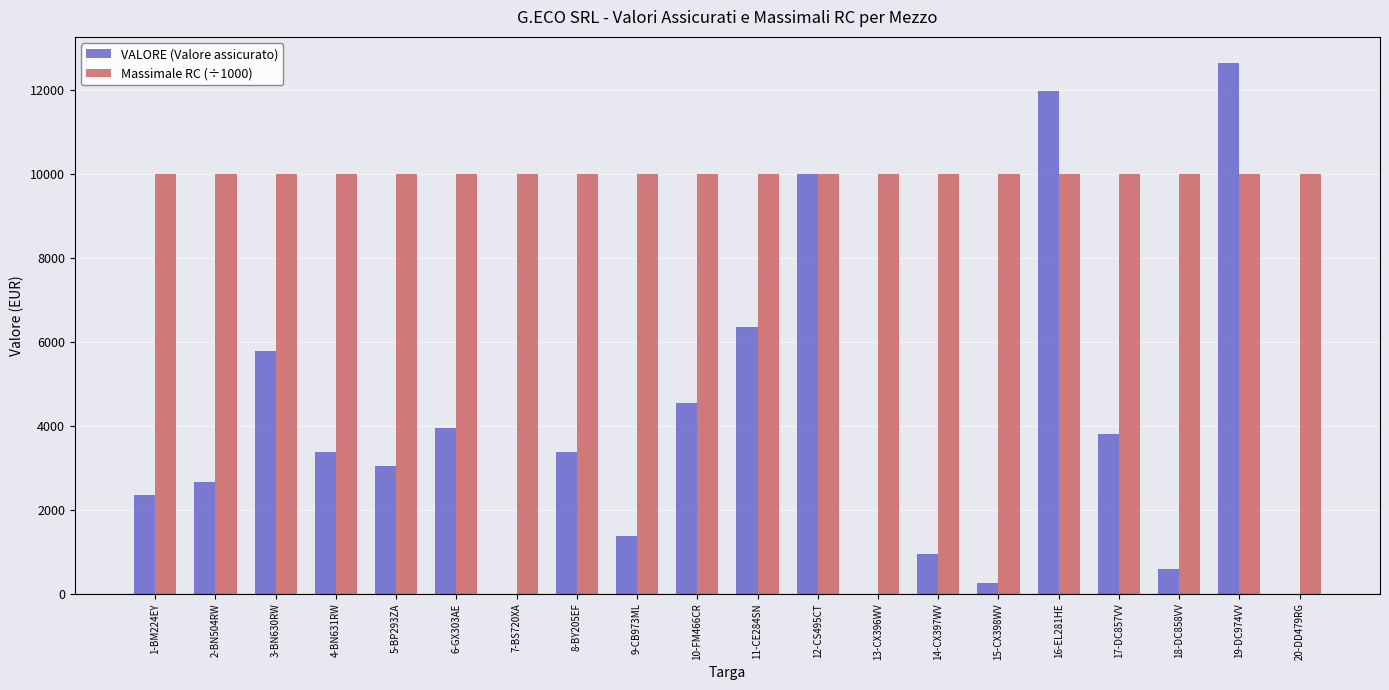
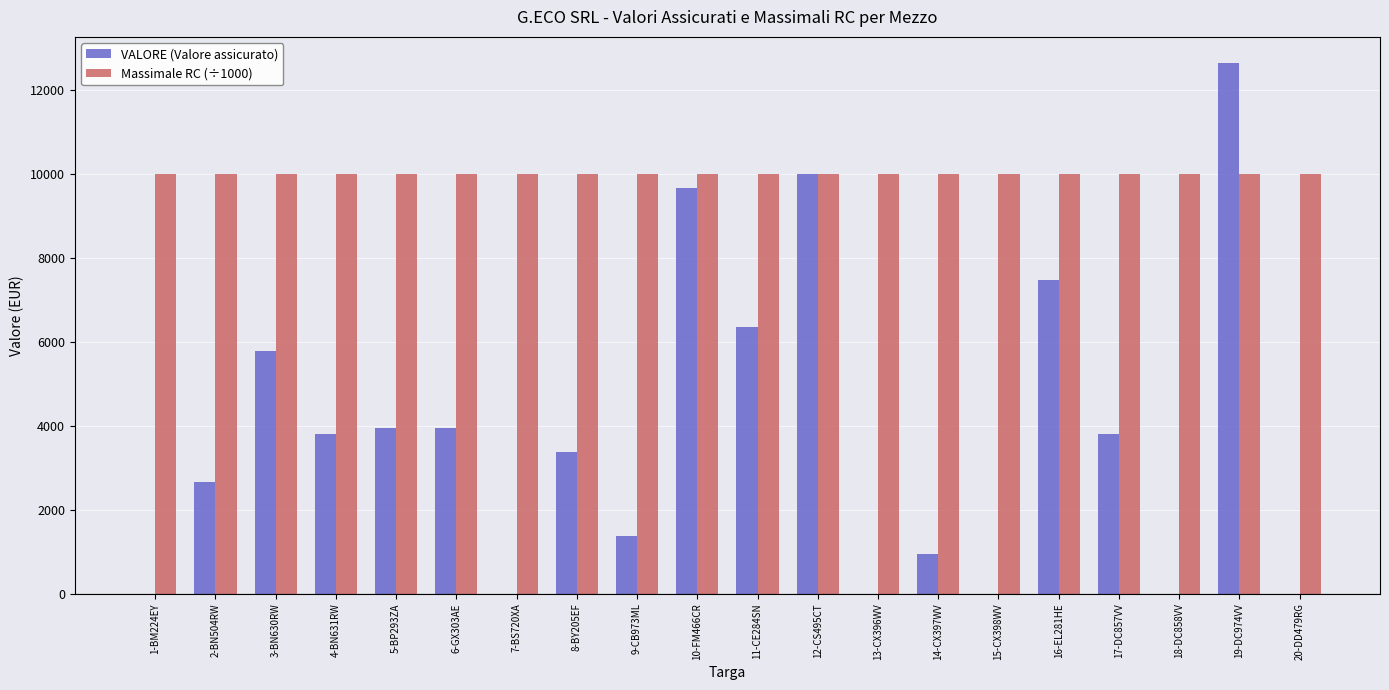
VALORE (Valore assicurato), 1-BM224EY: 2400 -> 0
VALORE (Valore assicurato), 4-BN631RW: 3400 -> 3800
VALORE (Valore assicurato), 5-BP293ZA: 3000 -> 4000
VALORE (Valore assicurato), 10-FM466CR: 4500 -> 9700
VALORE (Valore assicurato), 15-CX398WV: 200 -> 0
VALORE (Valore assicurato), 16-EL281HE: 12000 -> 7500
VALORE (Valore assicurato), 18-DC858VV: 600 -> 0
